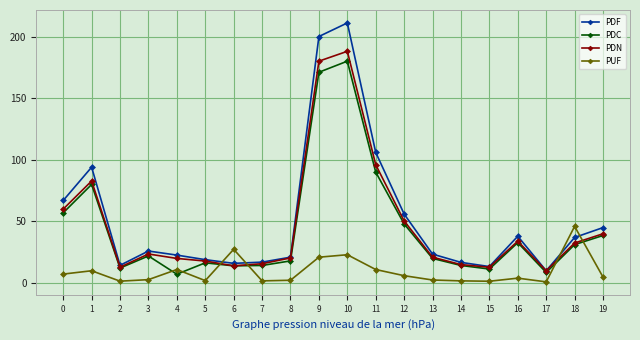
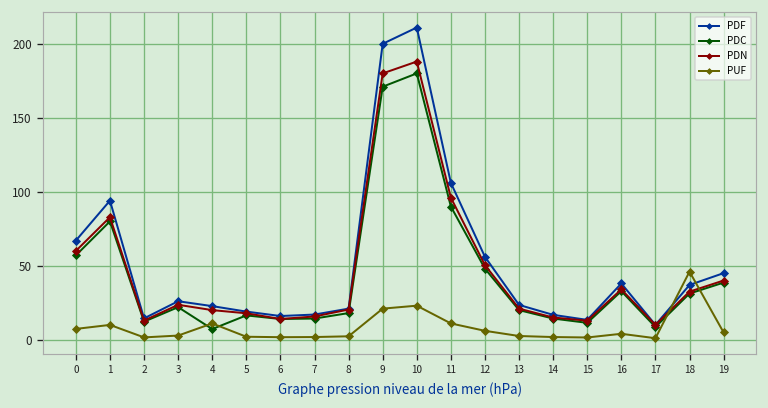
PUF, 6: 27 -> 2
